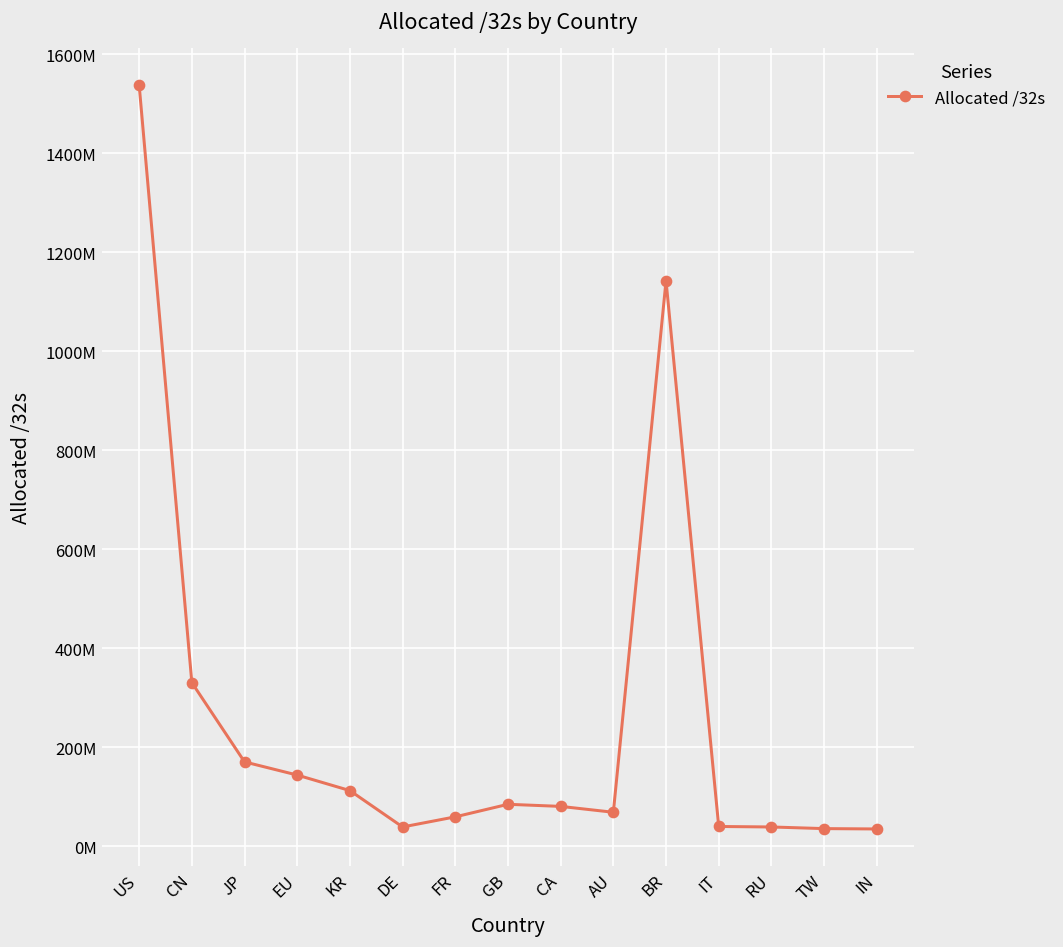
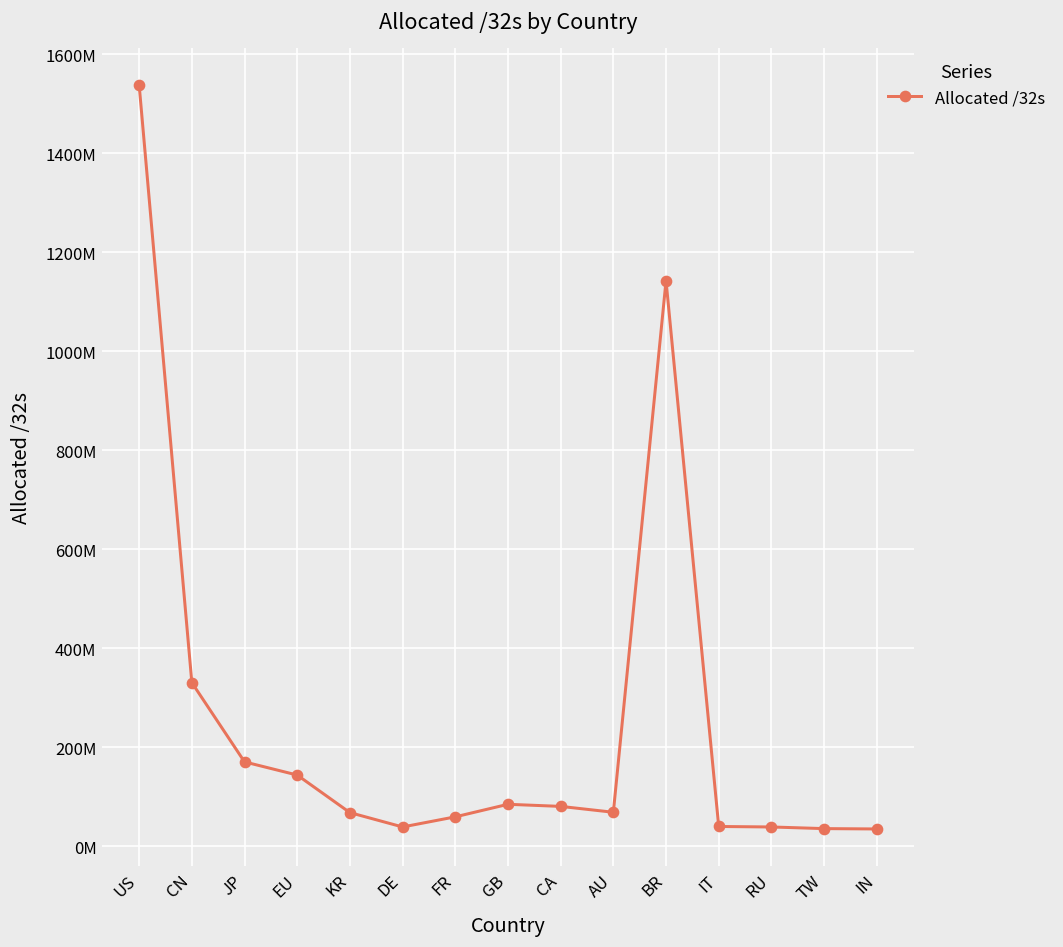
KR: 110000000 -> 70000000
